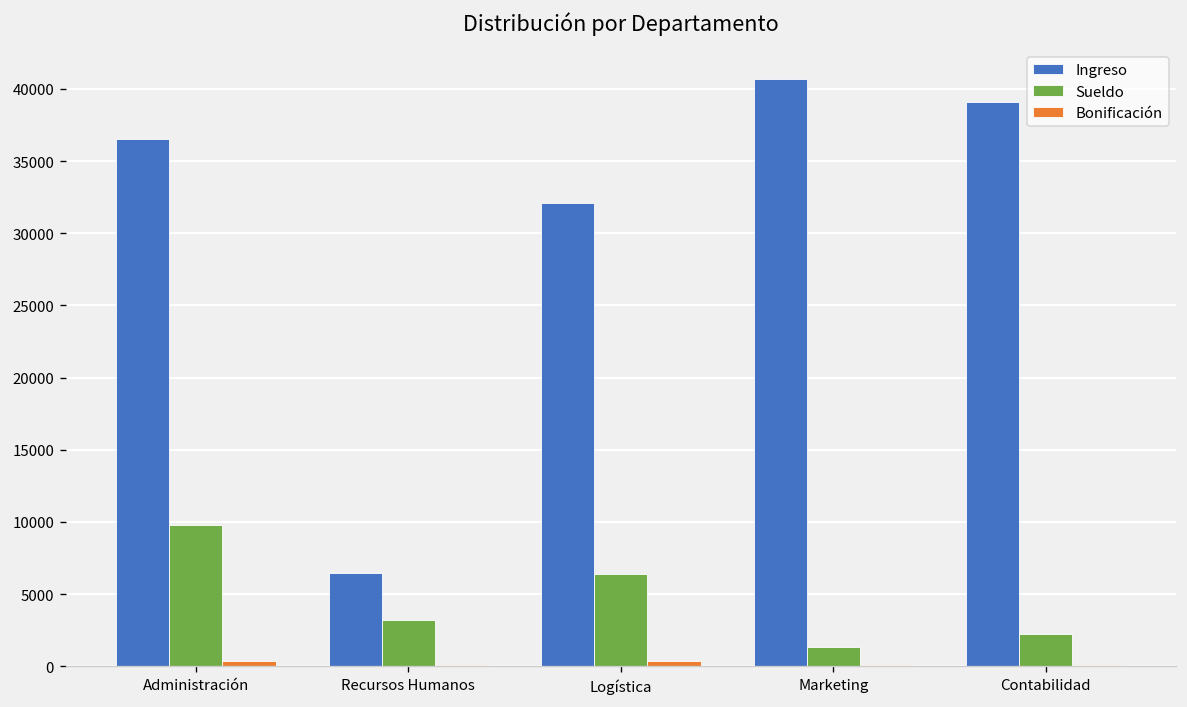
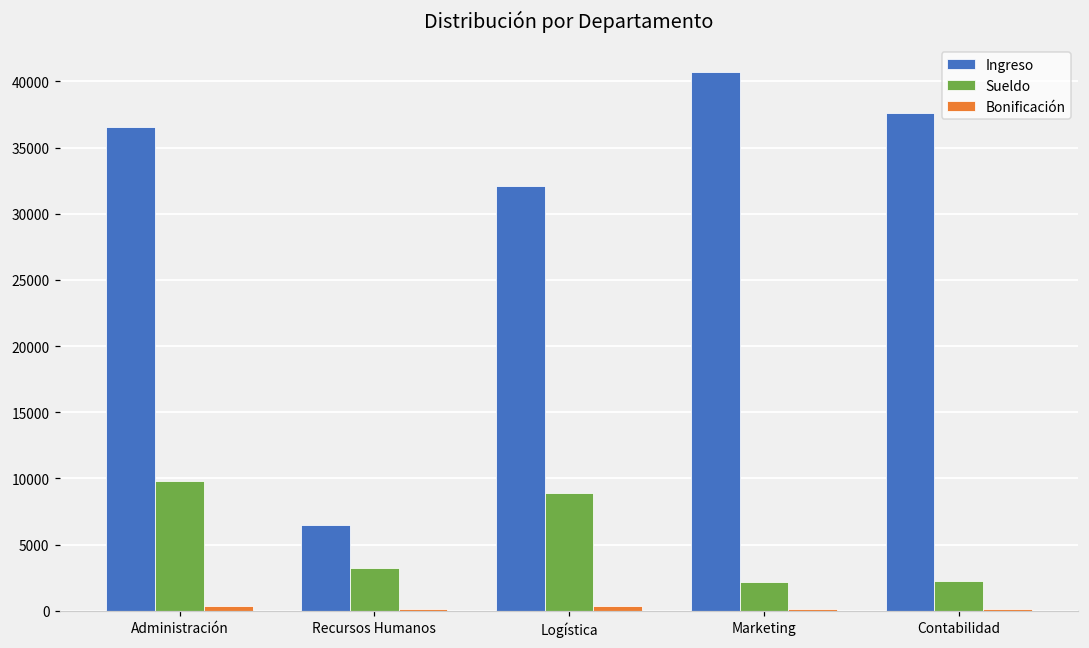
Sueldo, Logística: 6400 -> 8900
Sueldo, Marketing: 1300 -> 2200
Ingreso, Contabilidad: 39100 -> 37600
